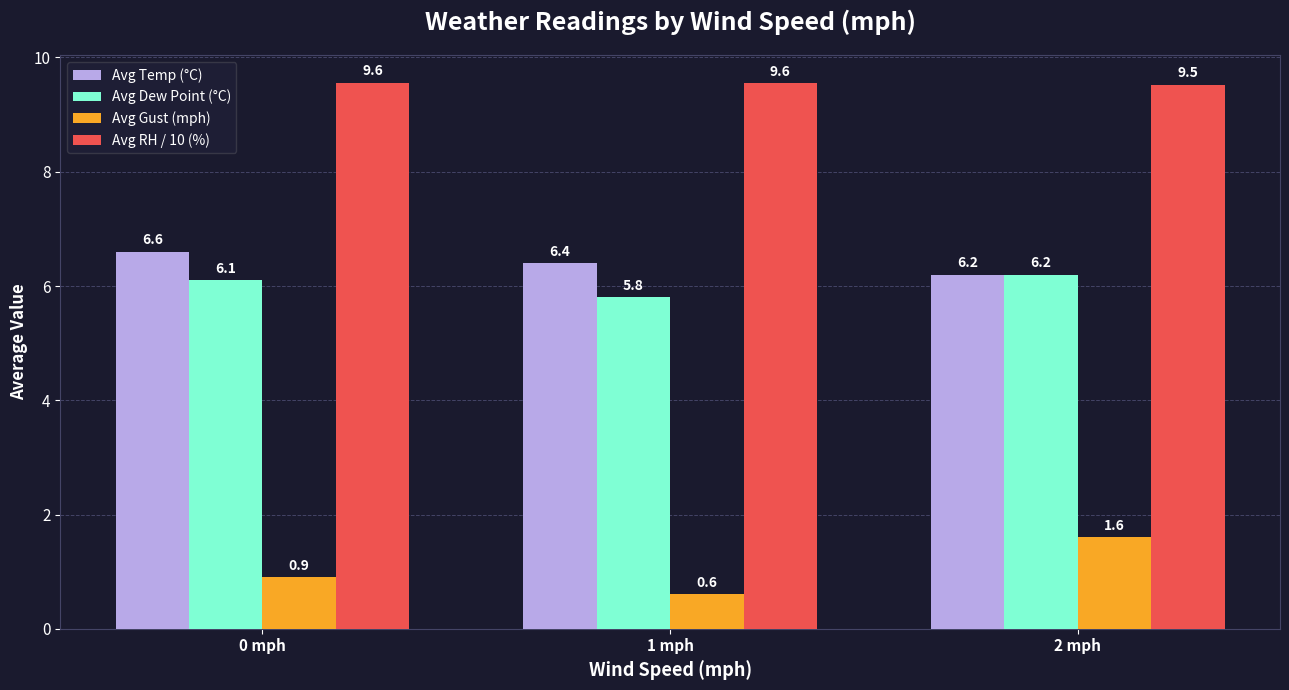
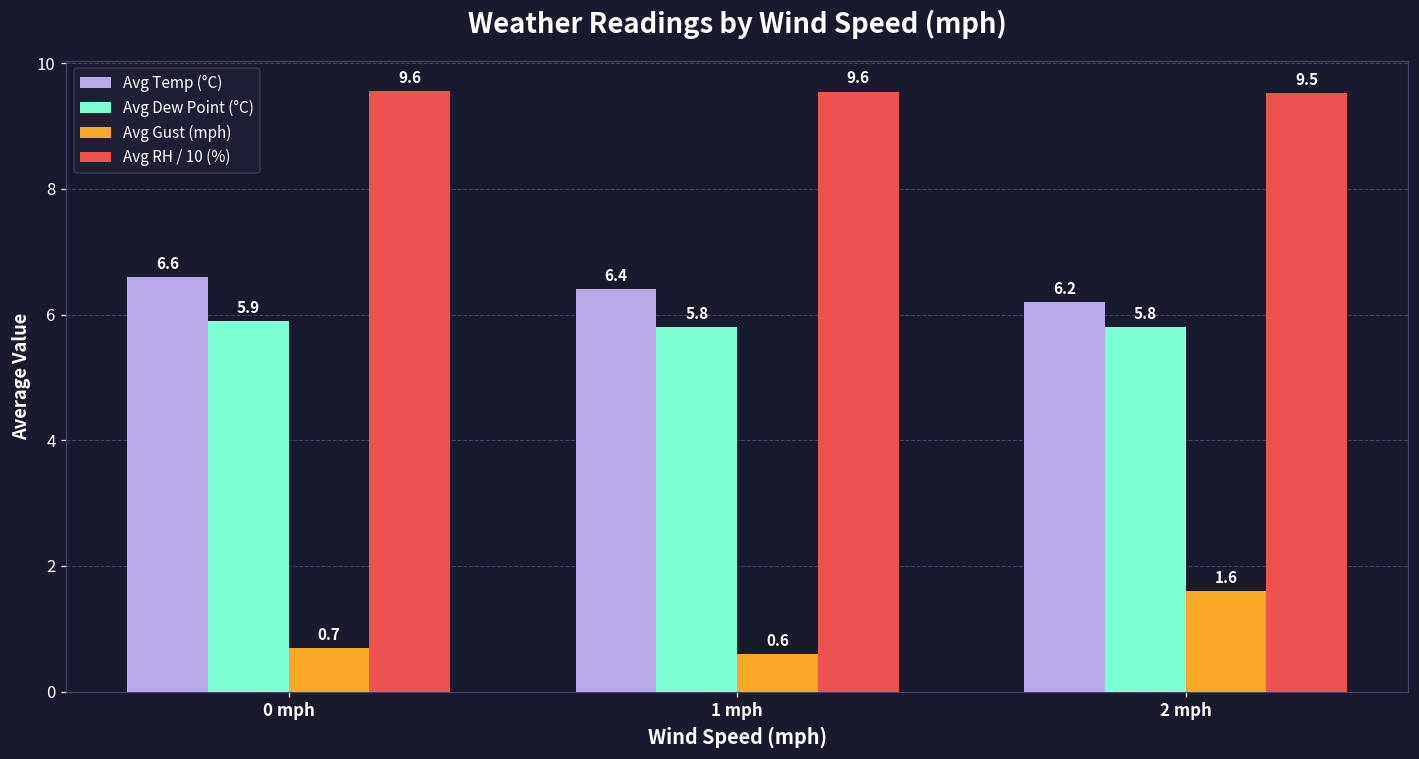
Avg Dew Point (°C), 0 mph: 6.1 -> 5.9
Avg Gust (mph), 0 mph: 0.9 -> 0.7
Avg Dew Point (°C), 2 mph: 6.2 -> 5.8
